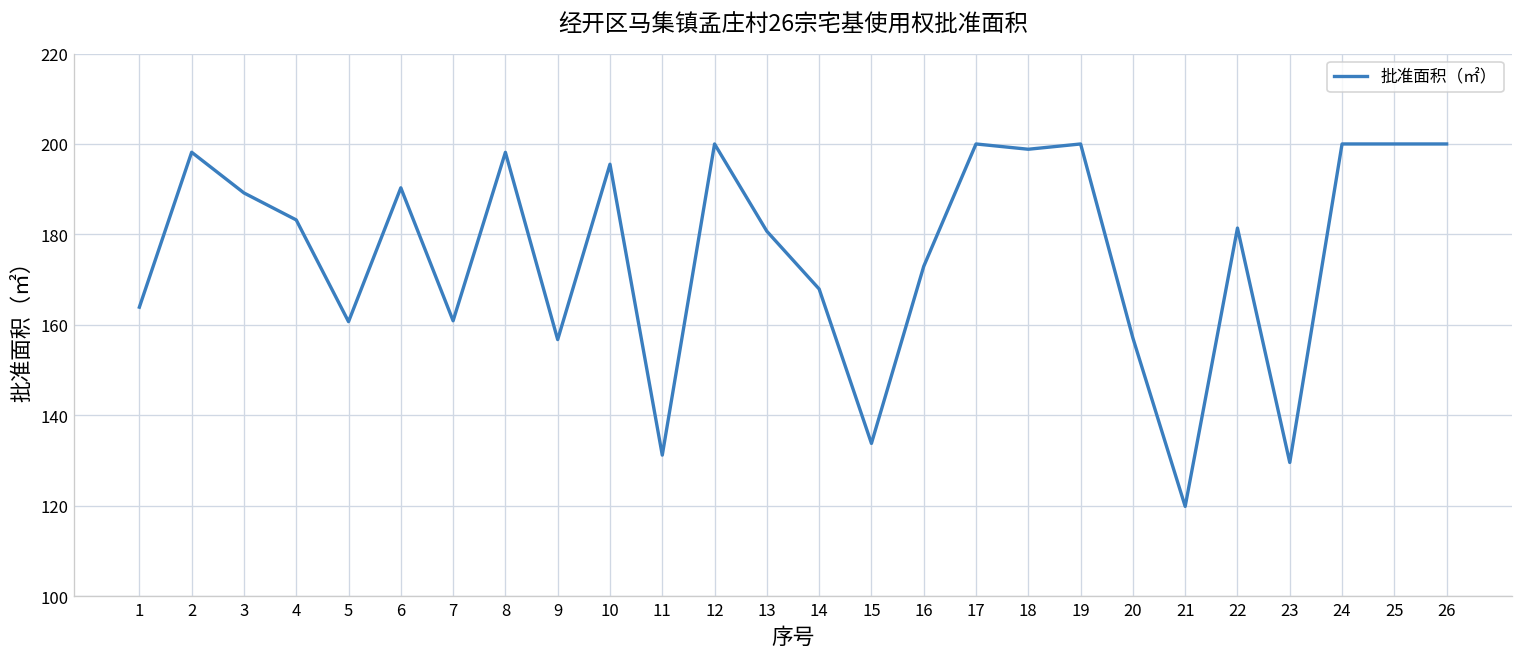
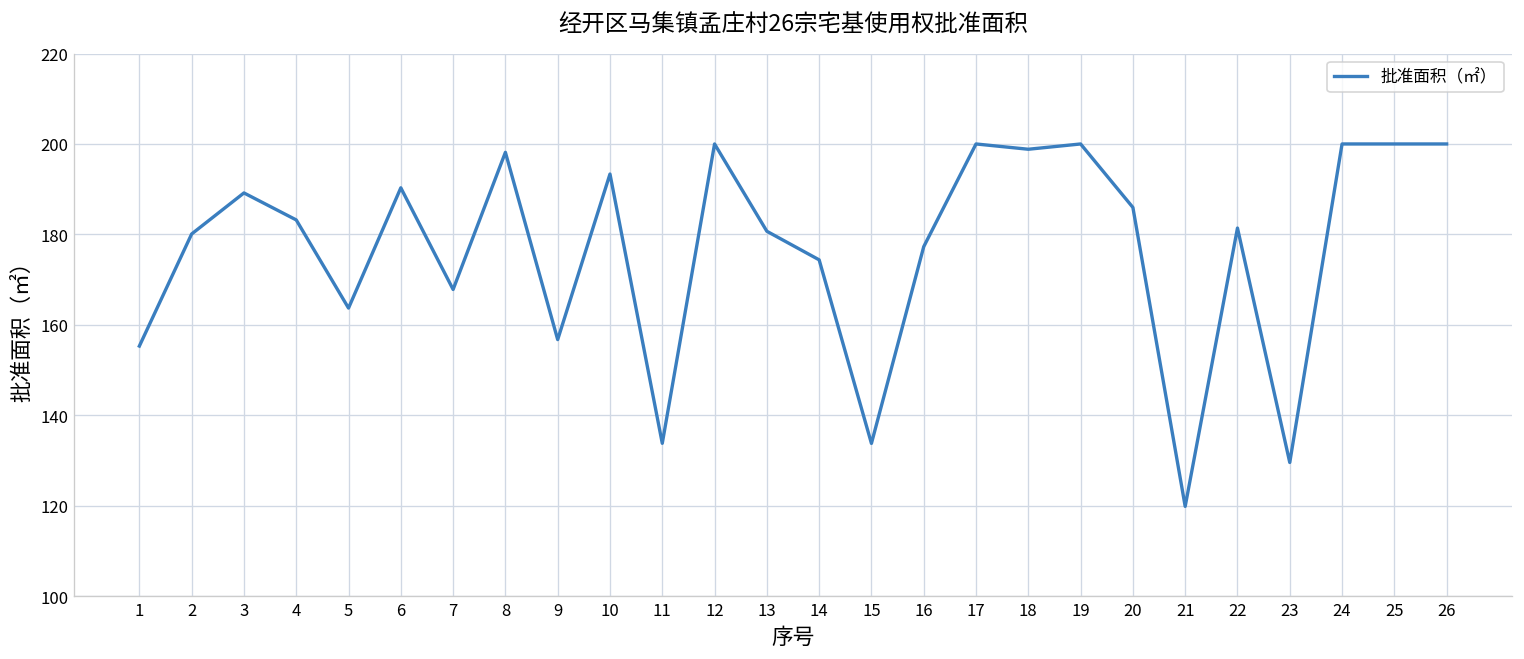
1: 164 -> 155
2: 198 -> 180
5: 161 -> 164
7: 161 -> 168
10: 196 -> 193
11: 131 -> 134
14: 168 -> 174
16: 173 -> 177
20: 157 -> 186
